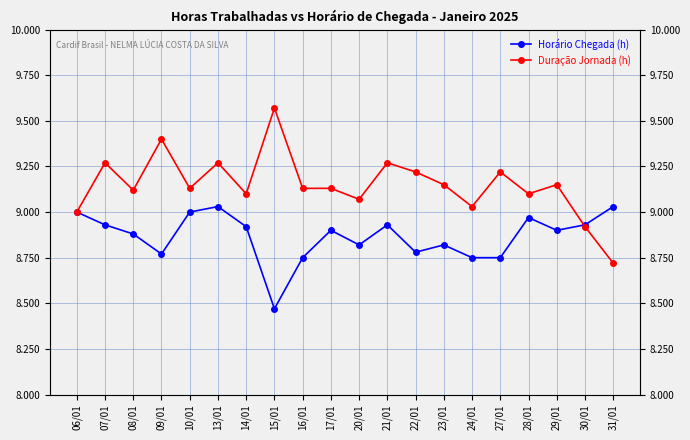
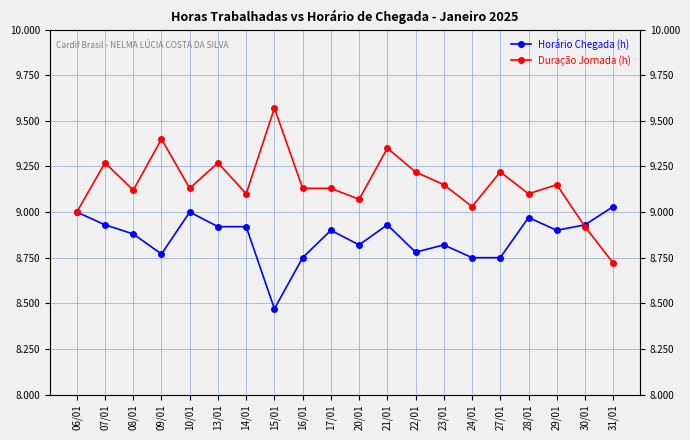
Horário Chegada (h), 13/01: 9.03 -> 8.92
Duração Jornada (h), 21/01: 9.27 -> 9.35
